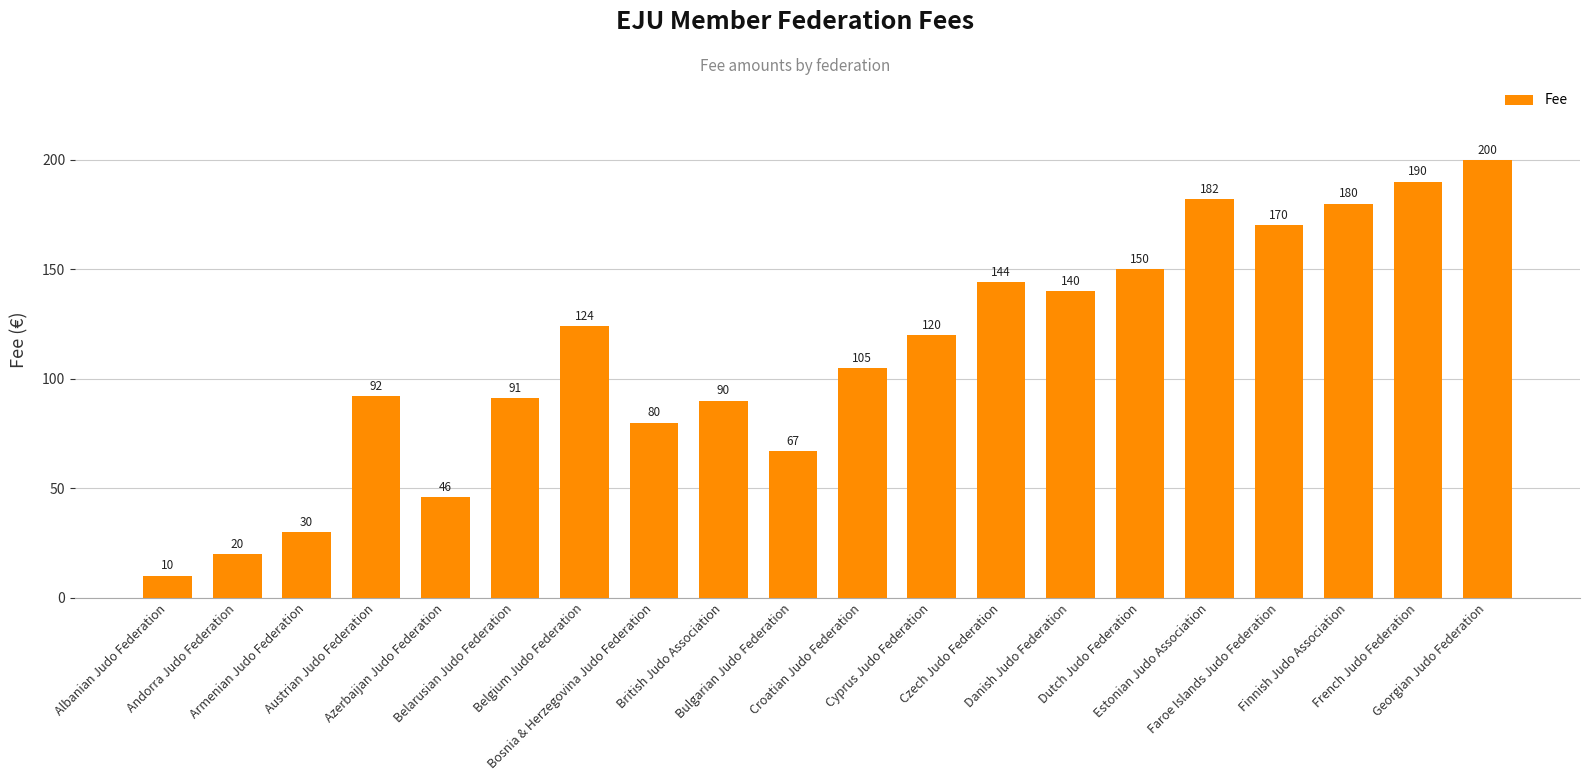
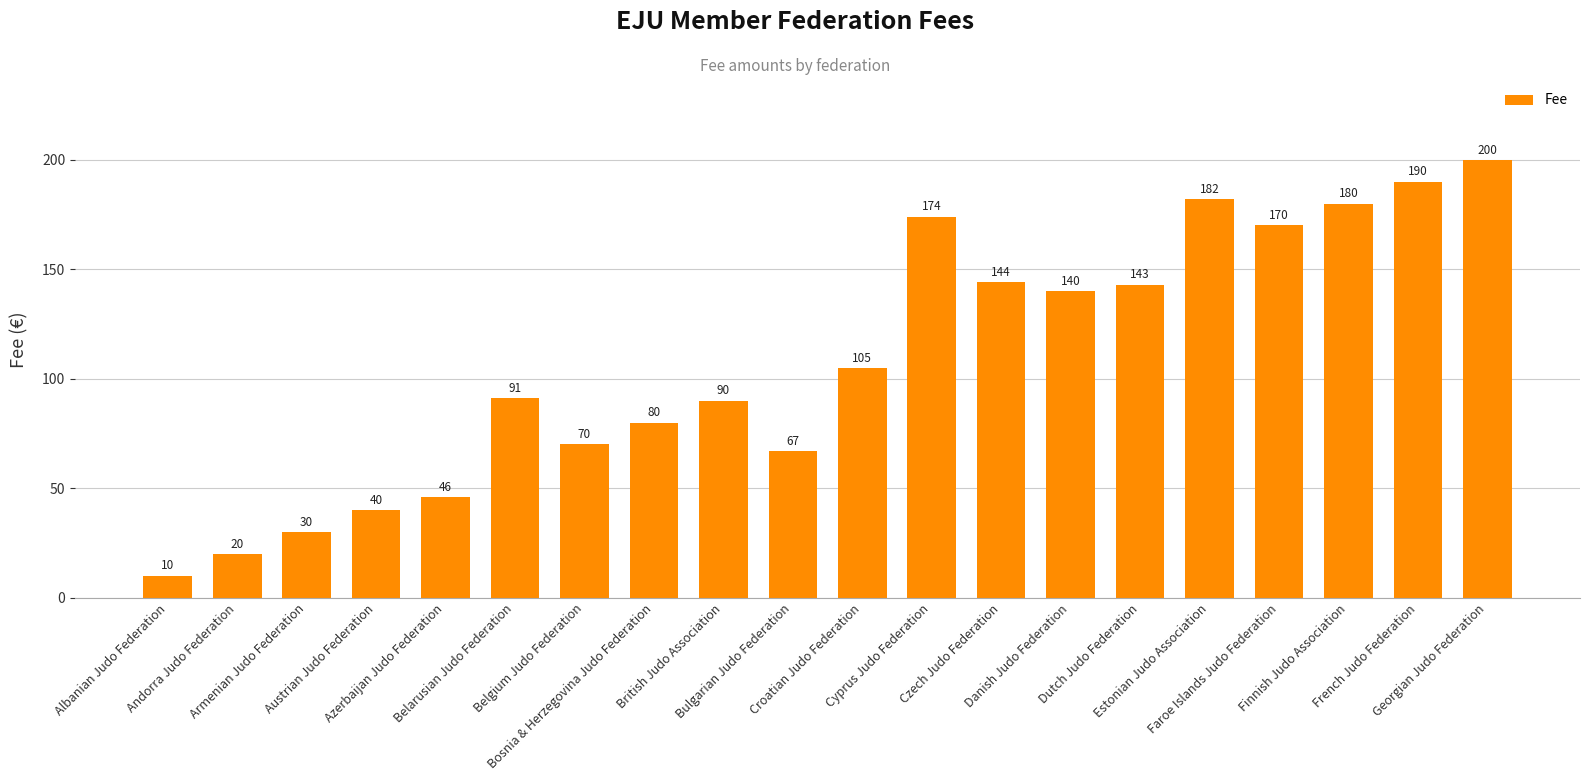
Austrian Judo Federation: 92 -> 40
Belgium Judo Federation: 124 -> 70
Cyprus Judo Federation: 120 -> 174
Dutch Judo Federation: 150 -> 143
